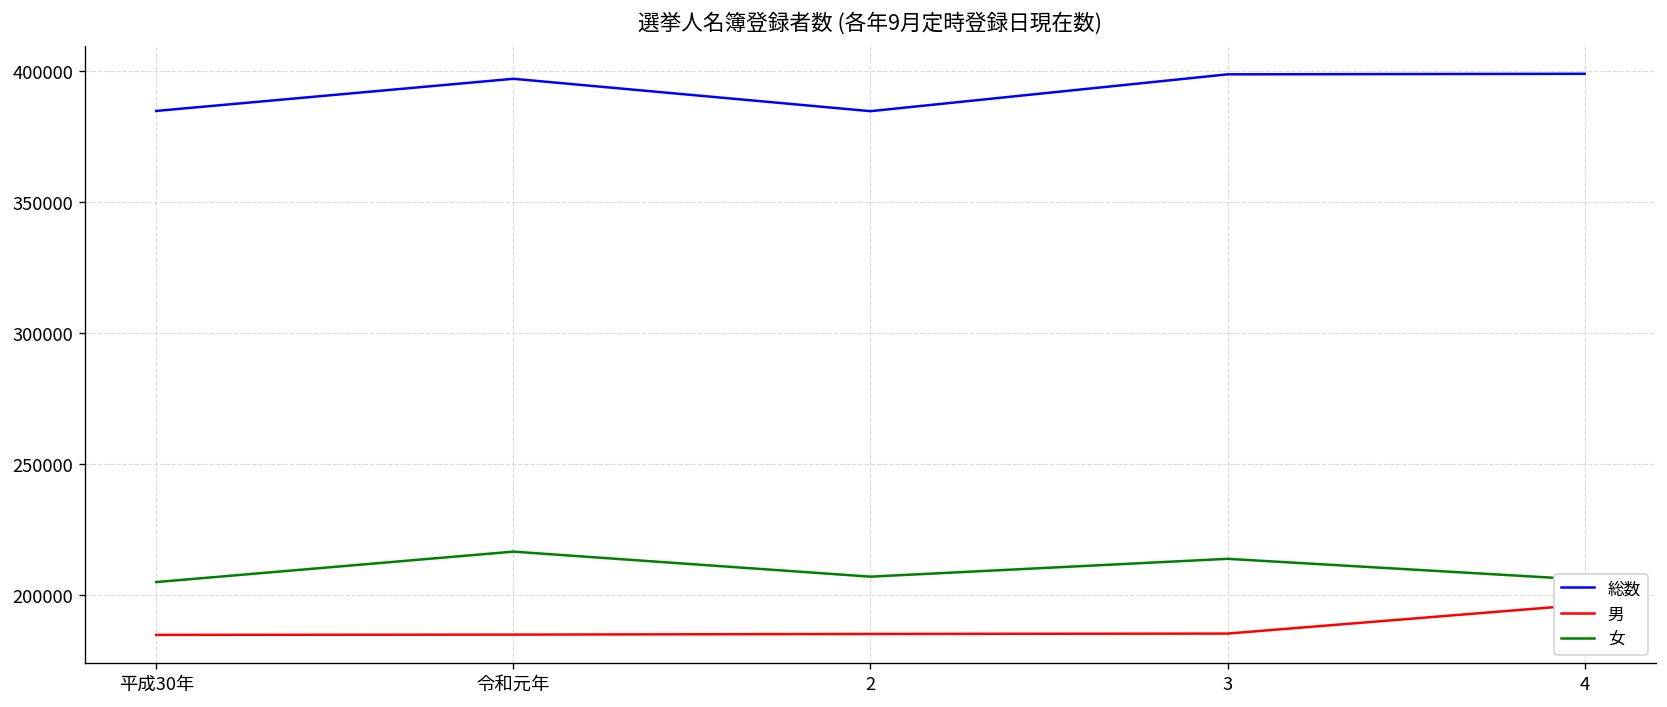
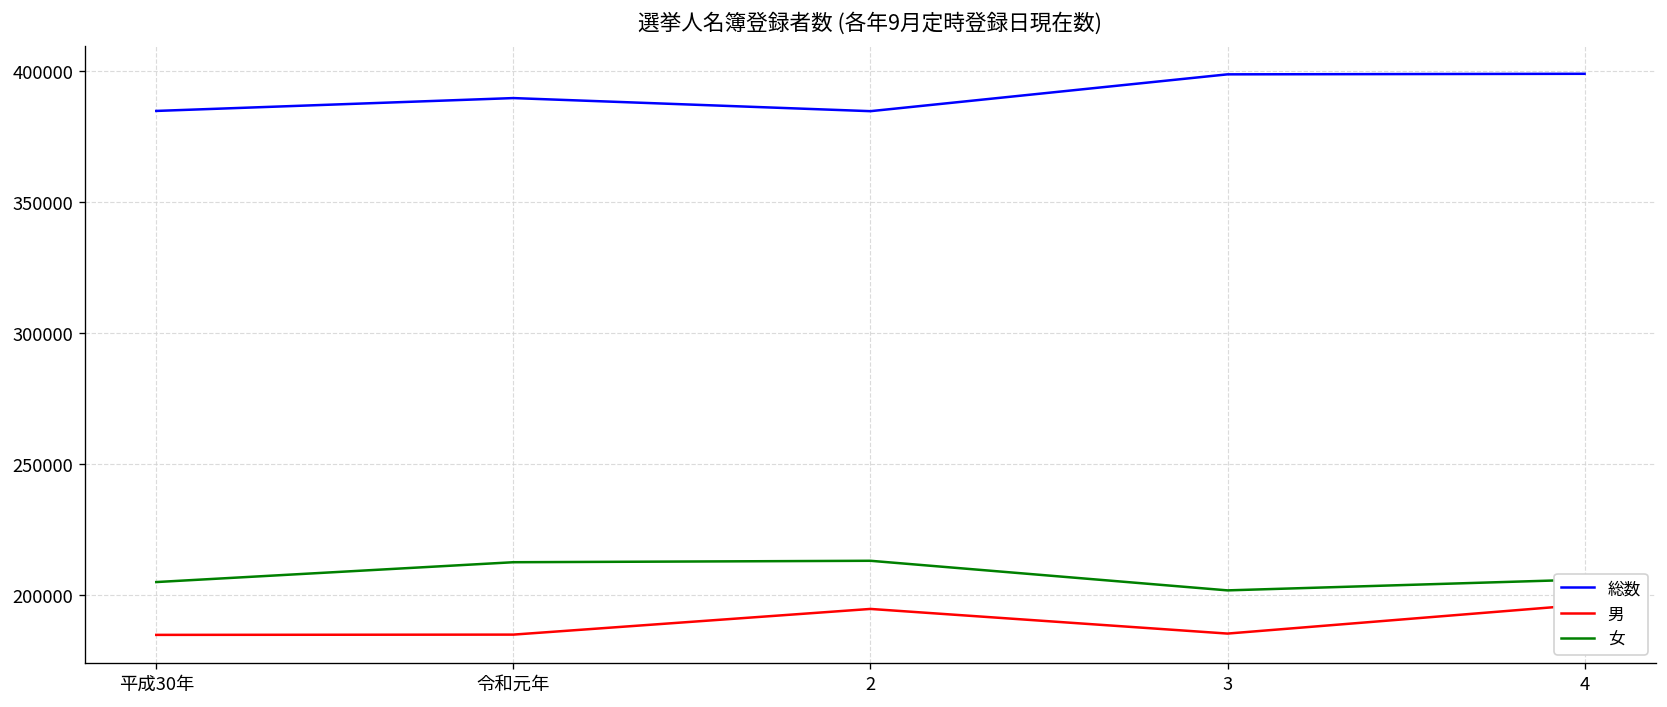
総数, 令和元年: 397000 -> 390000
女, 令和元年: 216000 -> 212000
男, 2: 185000 -> 195000
女, 2: 207000 -> 213000
女, 3: 214000 -> 202000
